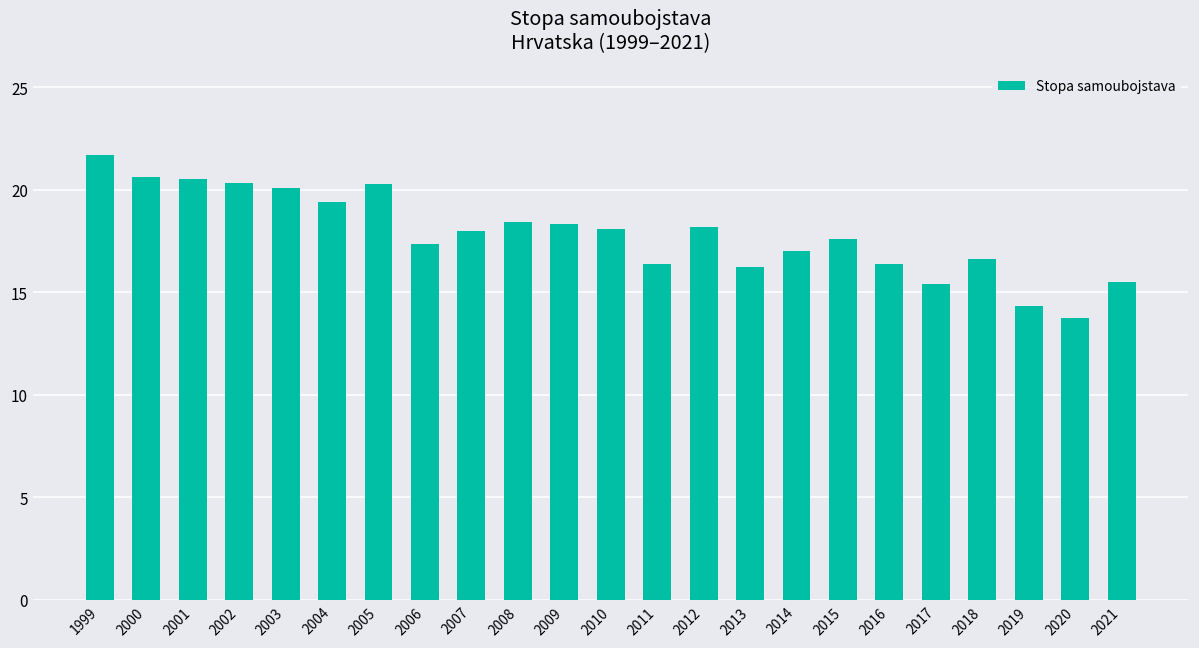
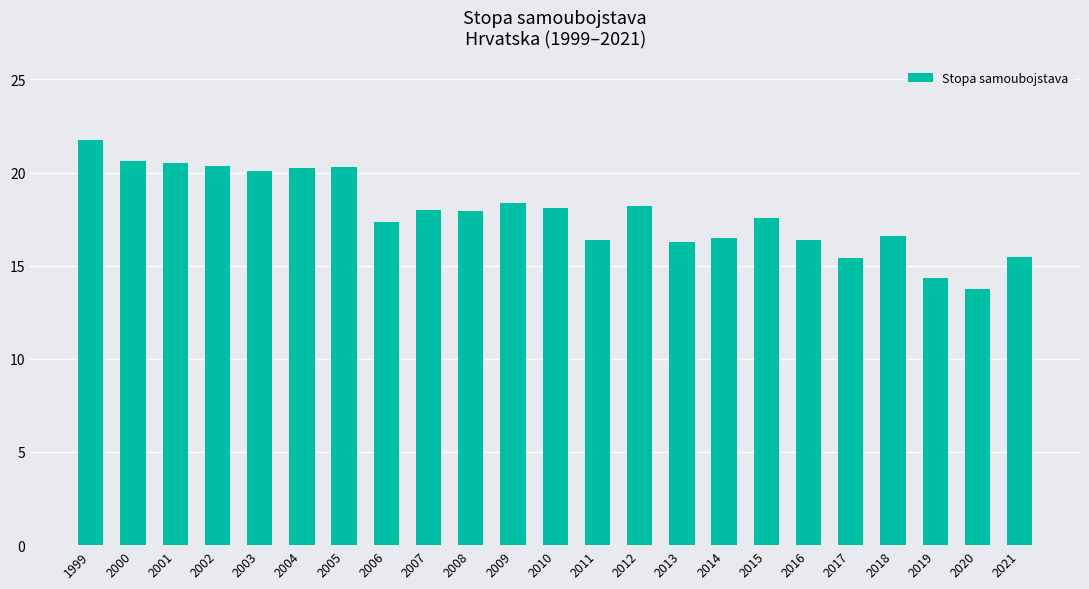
2004: 19.4 -> 20.2
2008: 18.5 -> 18.0
2014: 17.0 -> 16.5
